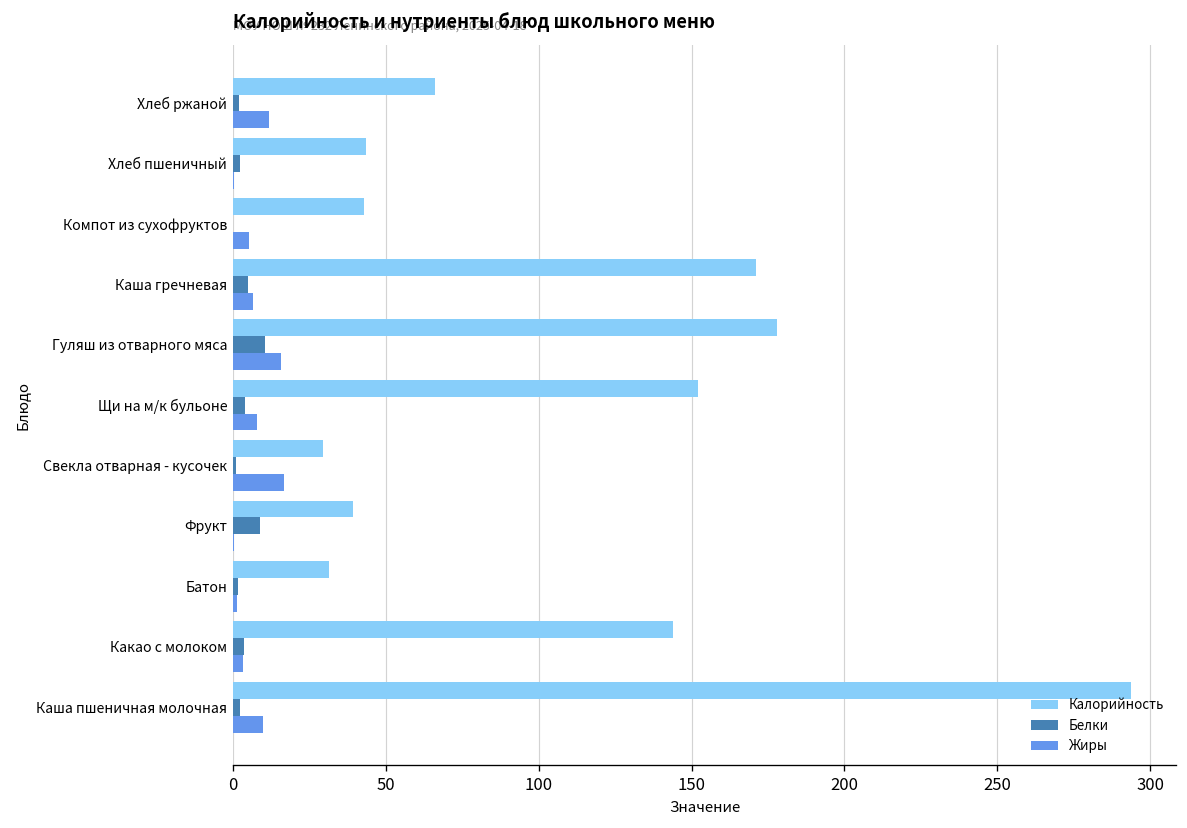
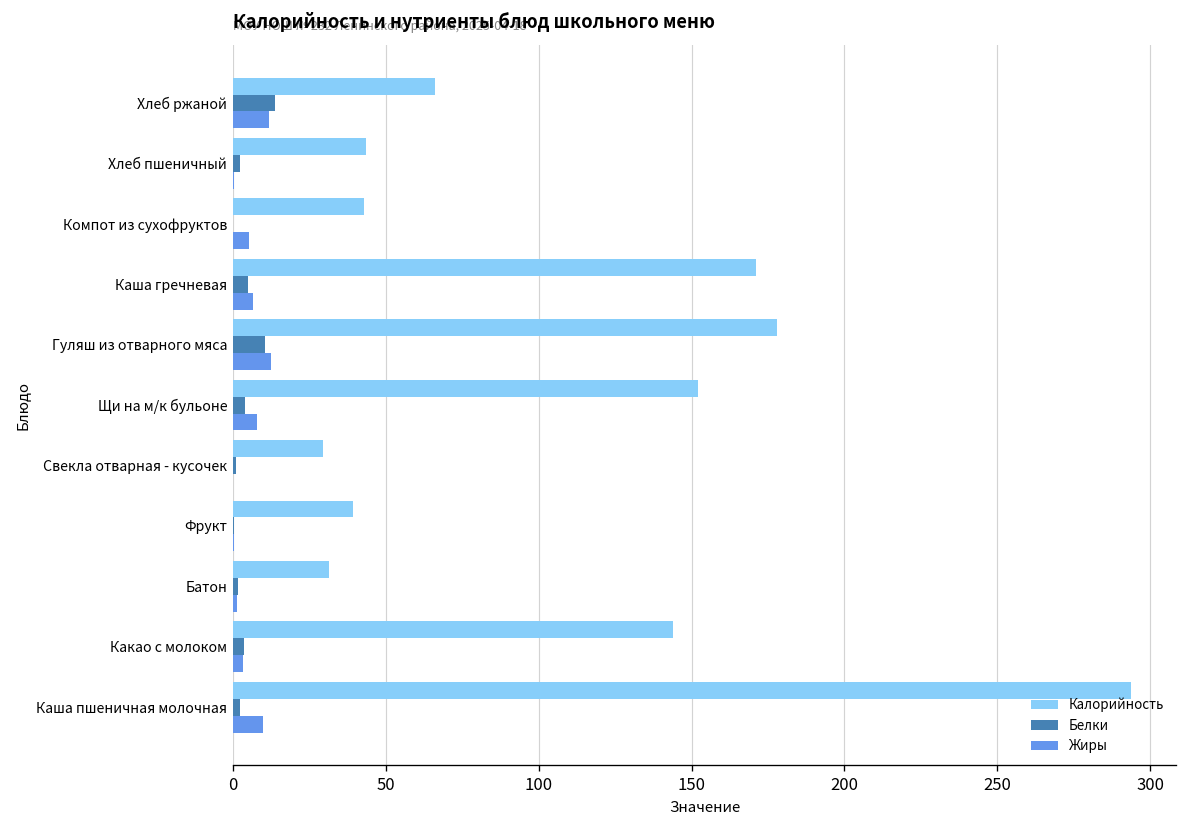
Белки, Хлеб ржаной: 2 -> 14
Жиры, Гуляш из отварного мяса: 16 -> 12
Жиры, Свекла отварная - кусочек: 17 -> 0
Белки, Фрукт: 9 -> 0
